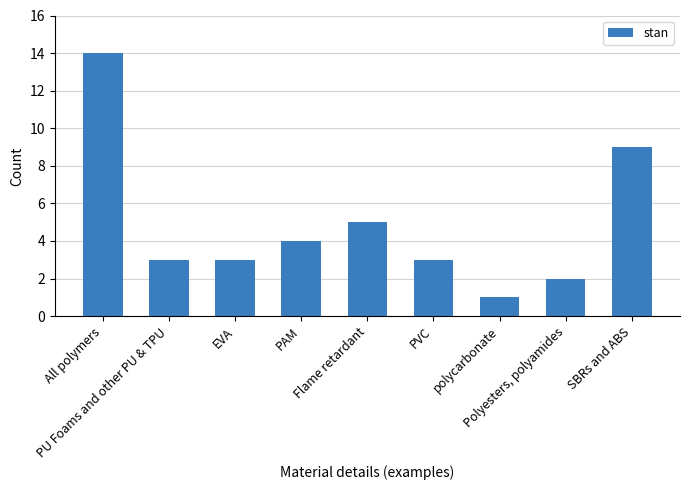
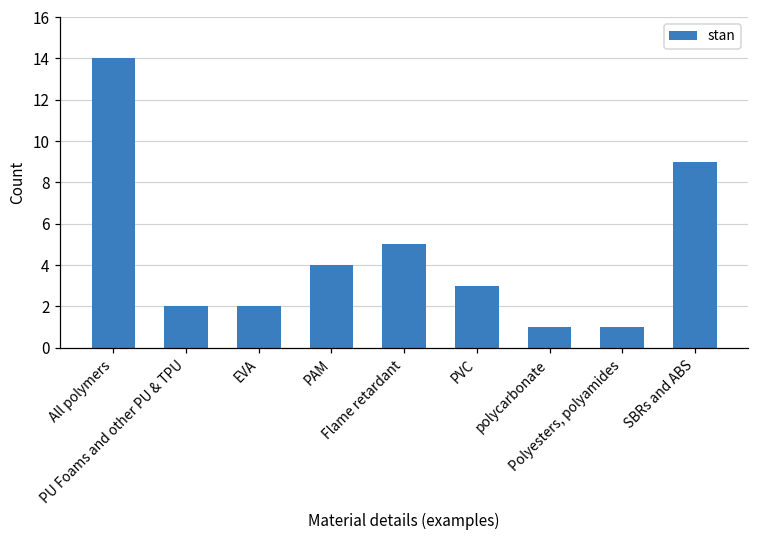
PU Foams and other PU & TPU: 3 -> 2
EVA: 3 -> 2
Polyesters, polyamides: 2 -> 1
